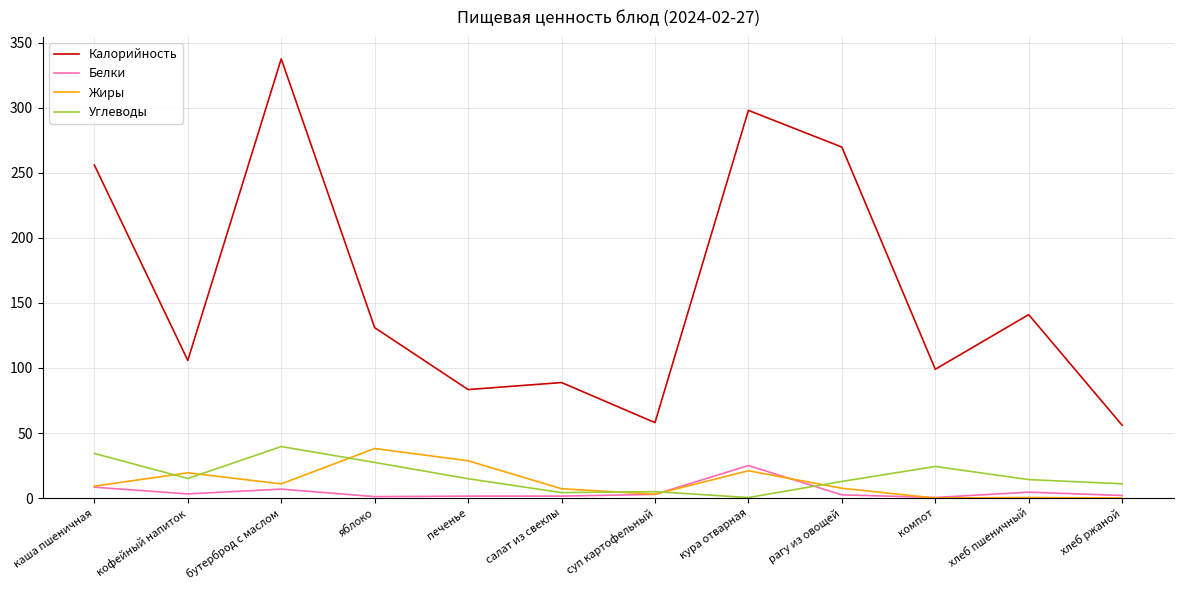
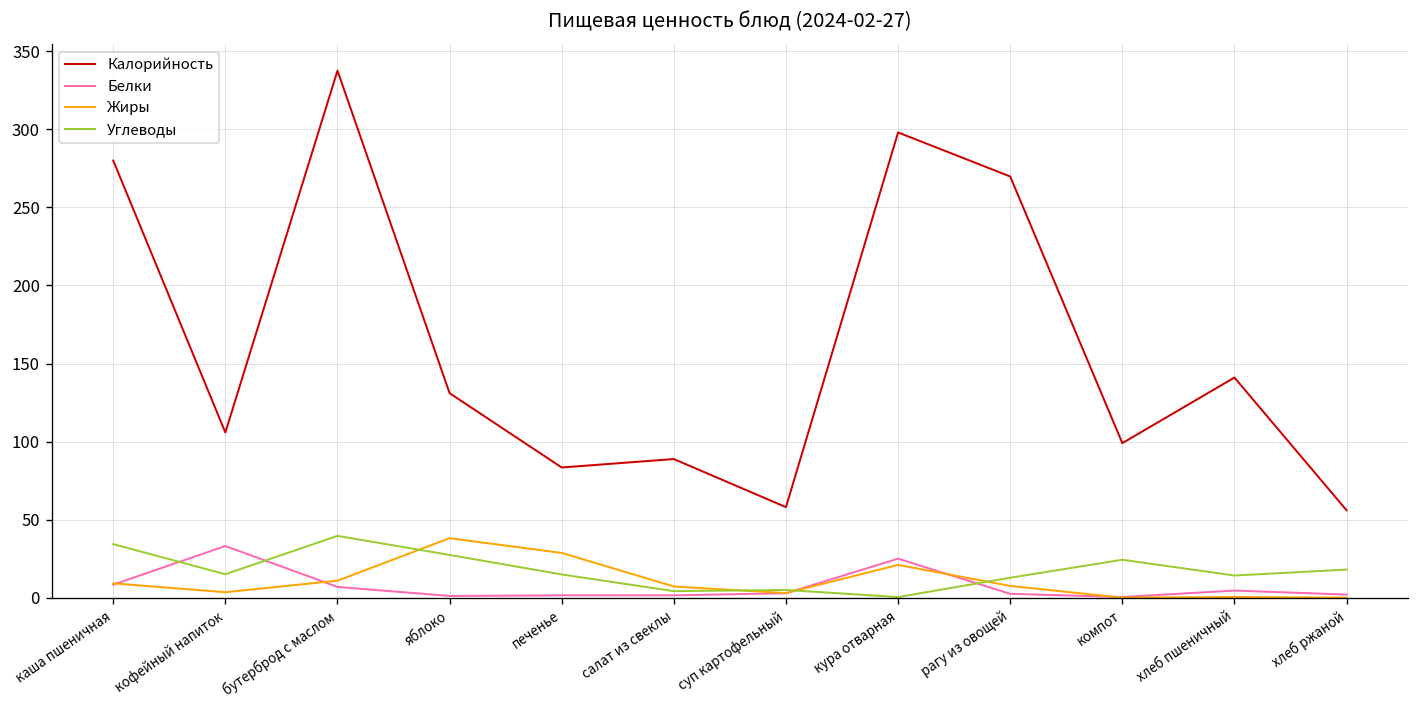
Калорийность, каша пшеничная: 256 -> 280
Белки, кофейный напиток: 3 -> 33
Жиры, кофейный напиток: 19 -> 4
Углеводы, хлеб ржаной: 11 -> 18
